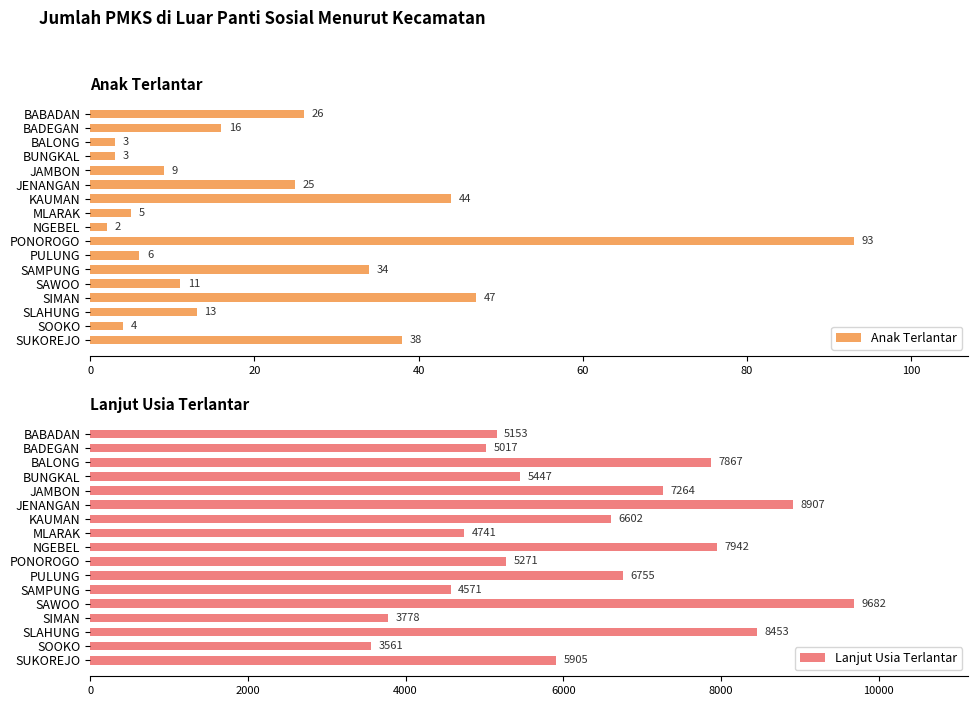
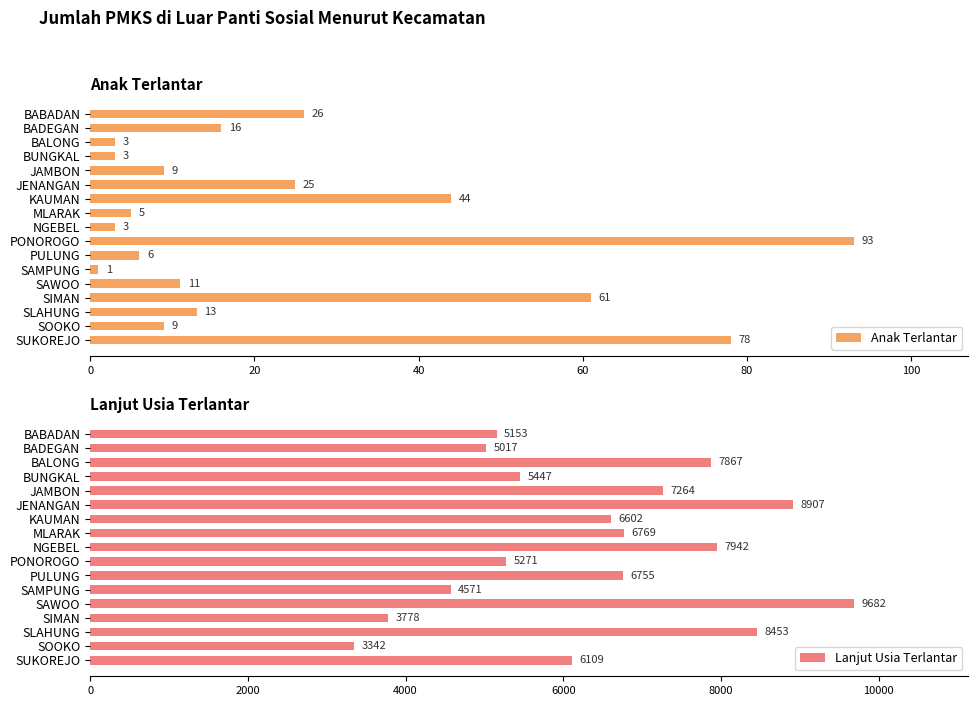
Anak Terlantar, NGEBEL: 2 -> 3
Anak Terlantar, SAMPUNG: 34 -> 1
Anak Terlantar, SIMAN: 47 -> 61
Anak Terlantar, SOOKO: 4 -> 9
Anak Terlantar, SUKOREJO: 38 -> 78
Lanjut Usia Terlantar, MLARAK: 4741 -> 6769
Lanjut Usia Terlantar, SOOKO: 3561 -> 3342
Lanjut Usia Terlantar, SUKOREJO: 5905 -> 6109
